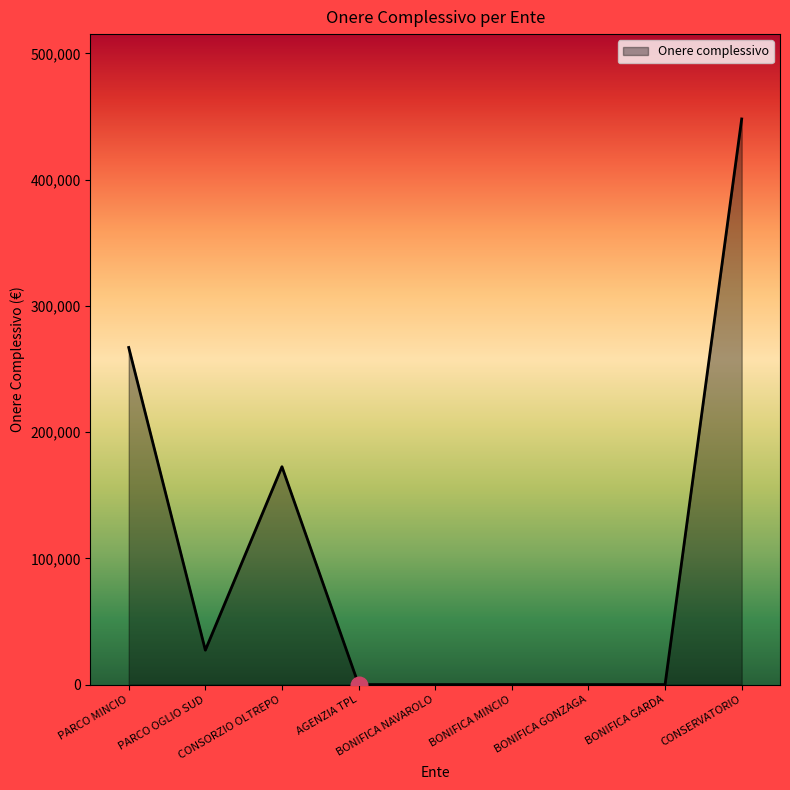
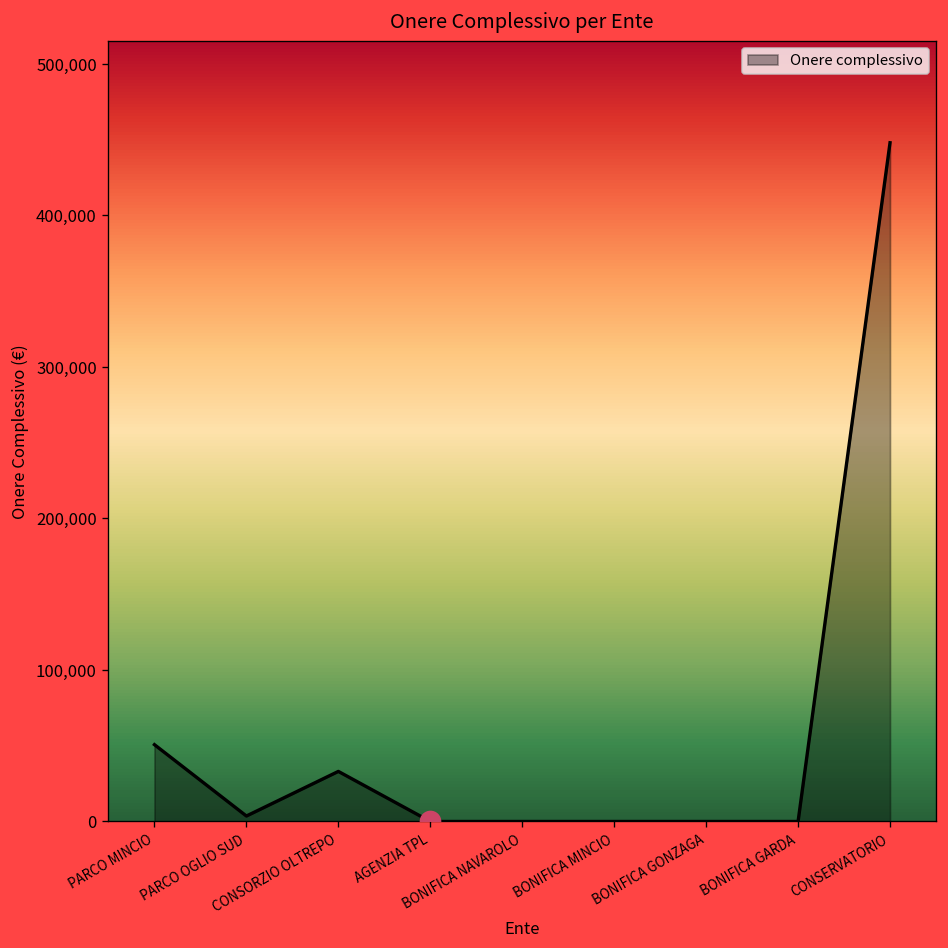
Onere complessivo, PARCO MINCIO: 267,000 -> 51,000
Onere complessivo, PARCO OGLIO SUD: 27,000 -> 4,000
Onere complessivo, CONSORZIO OLTREPO: 173,000 -> 33,000
